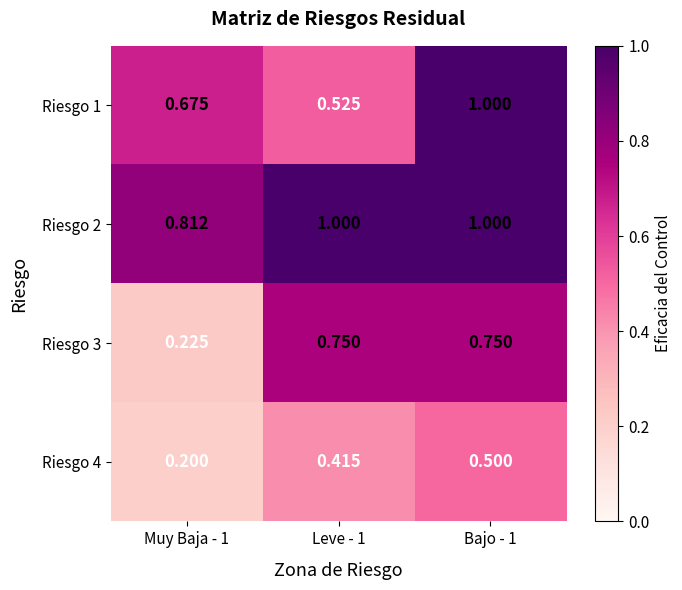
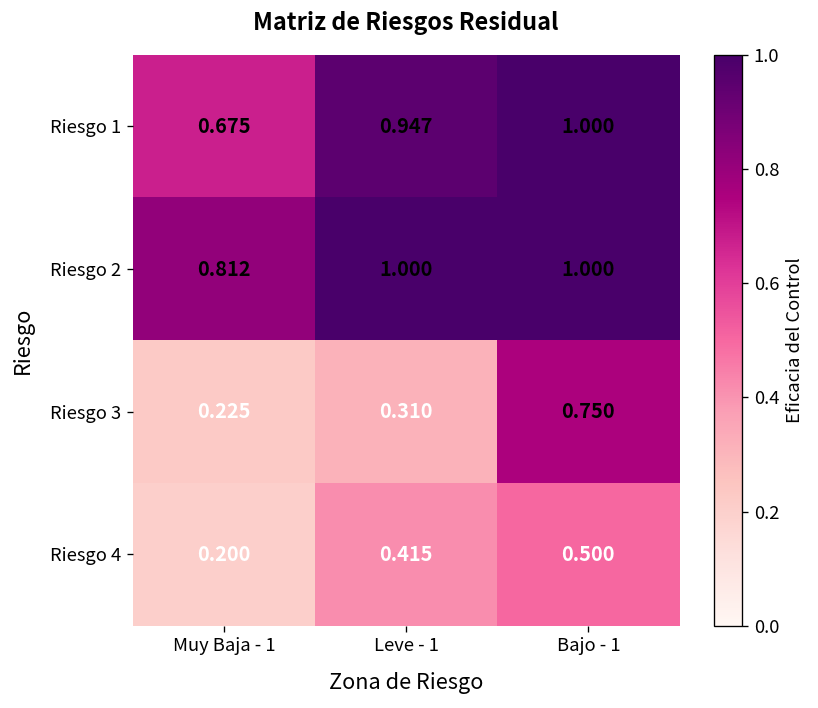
Riesgo 1, Leve - 1: 0.525 -> 0.947
Riesgo 3, Leve - 1: 0.750 -> 0.310
